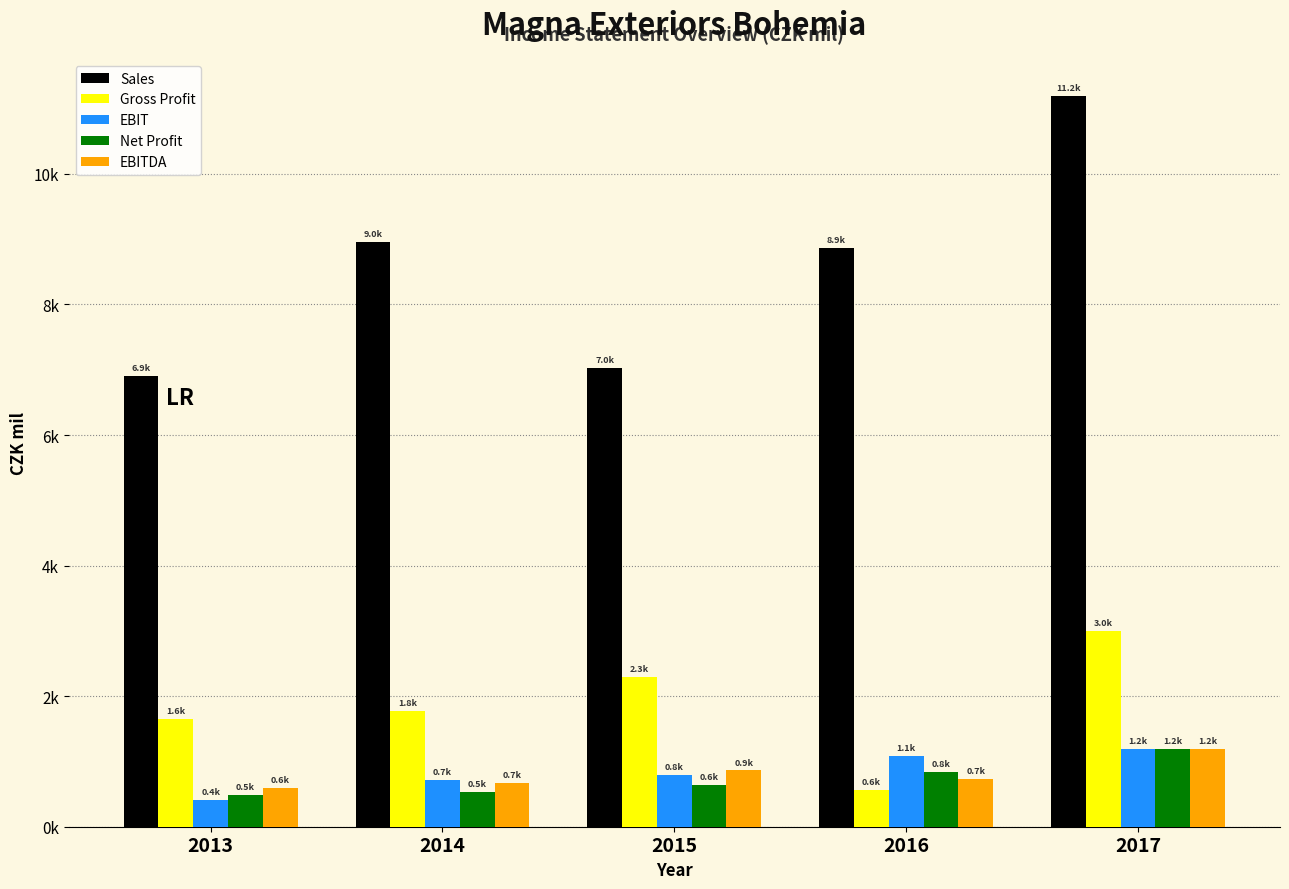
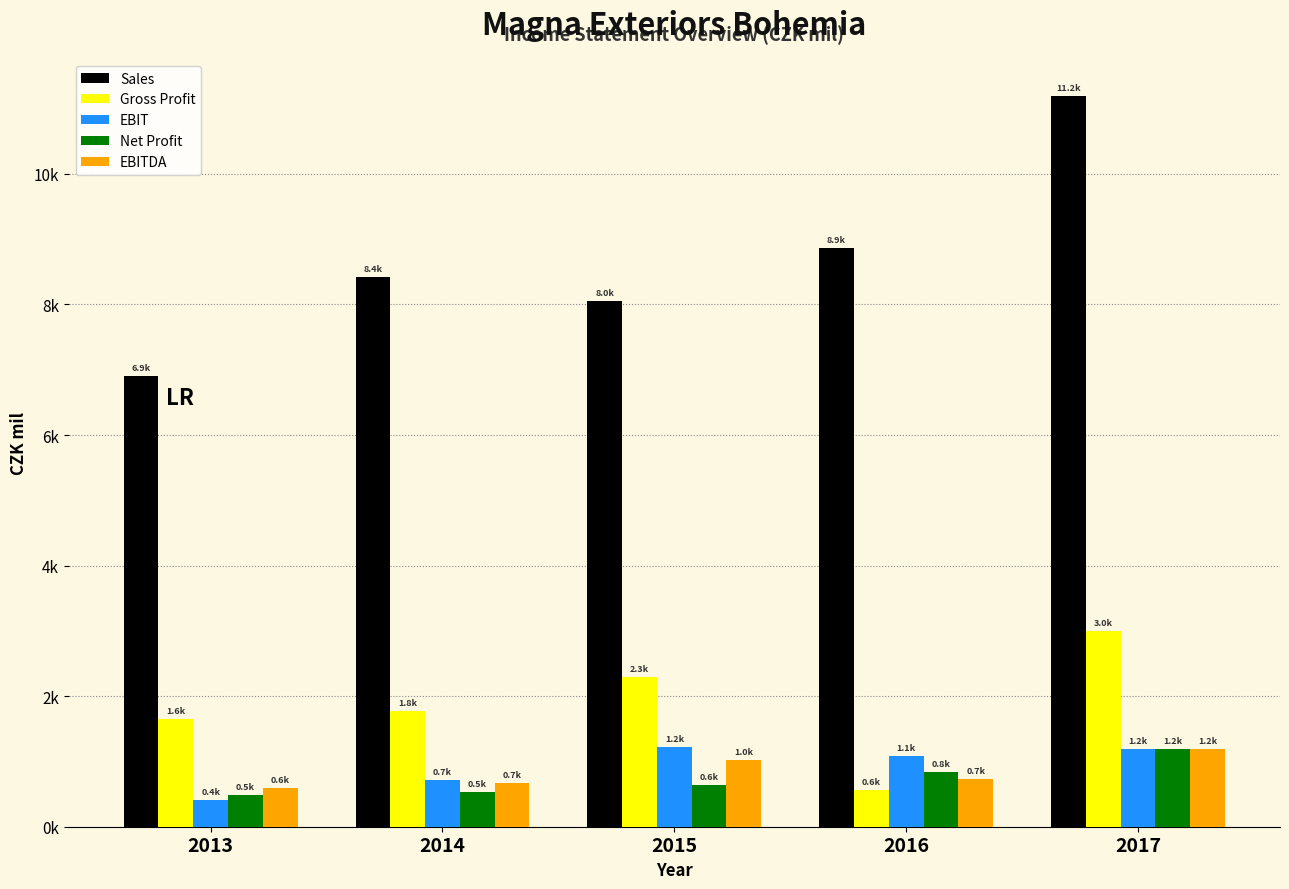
Sales, 2014: 9.0k -> 8.4k
Sales, 2015: 7.0k -> 8.0k
EBIT, 2015: 0.8k -> 1.2k
EBITDA, 2015: 0.9k -> 1.0k
